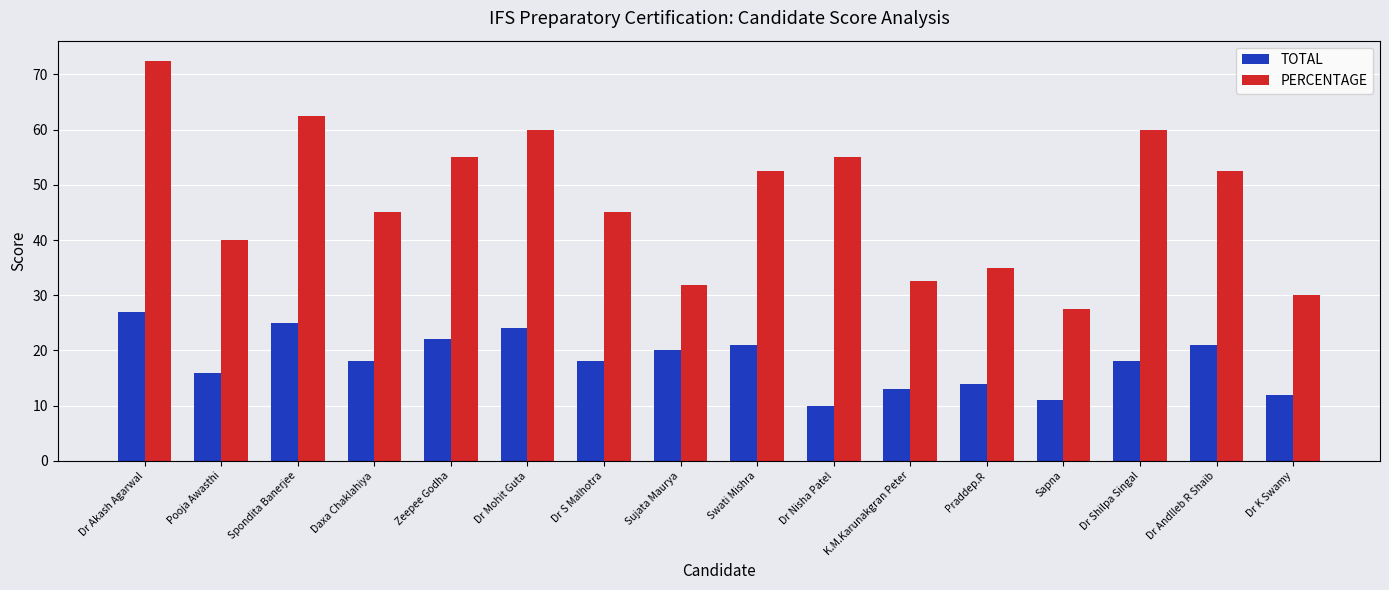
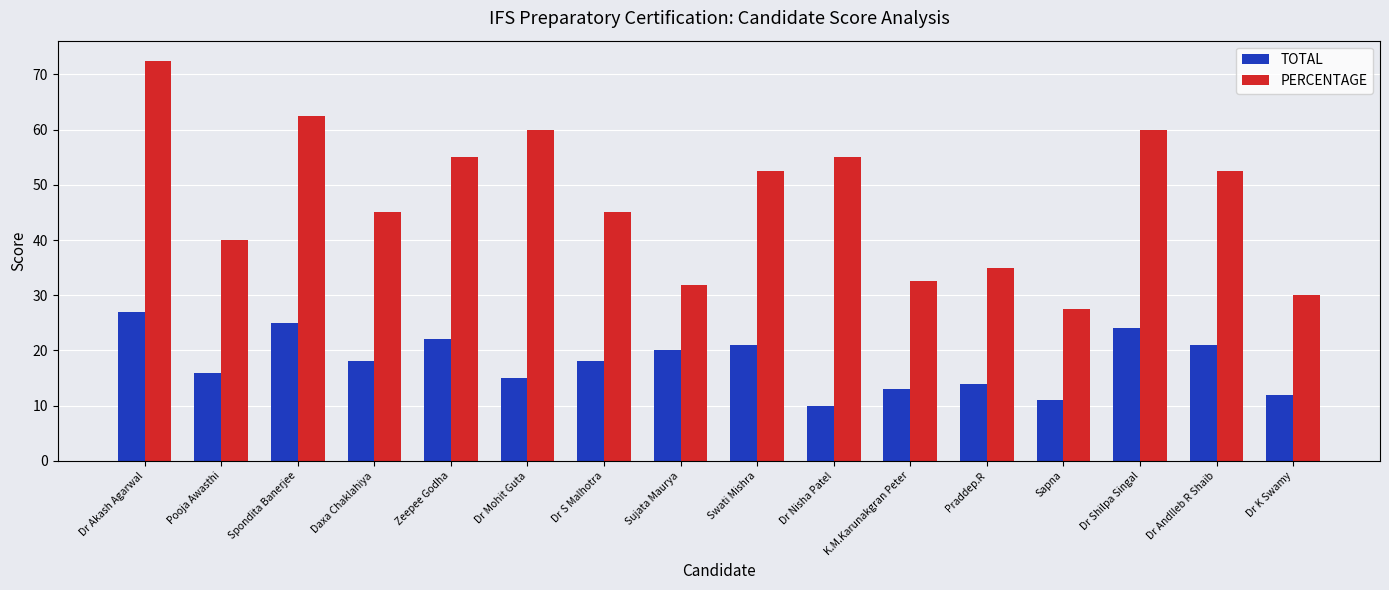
TOTAL, Dr Mohit Guta: 24 -> 15
TOTAL, Dr Shilpa Singal: 18 -> 24
